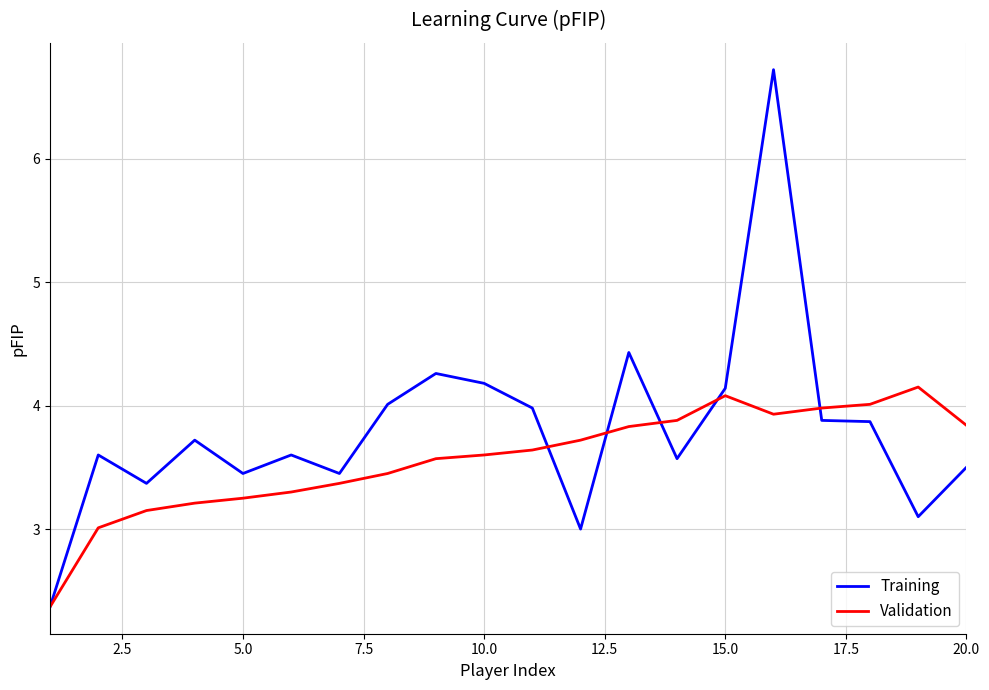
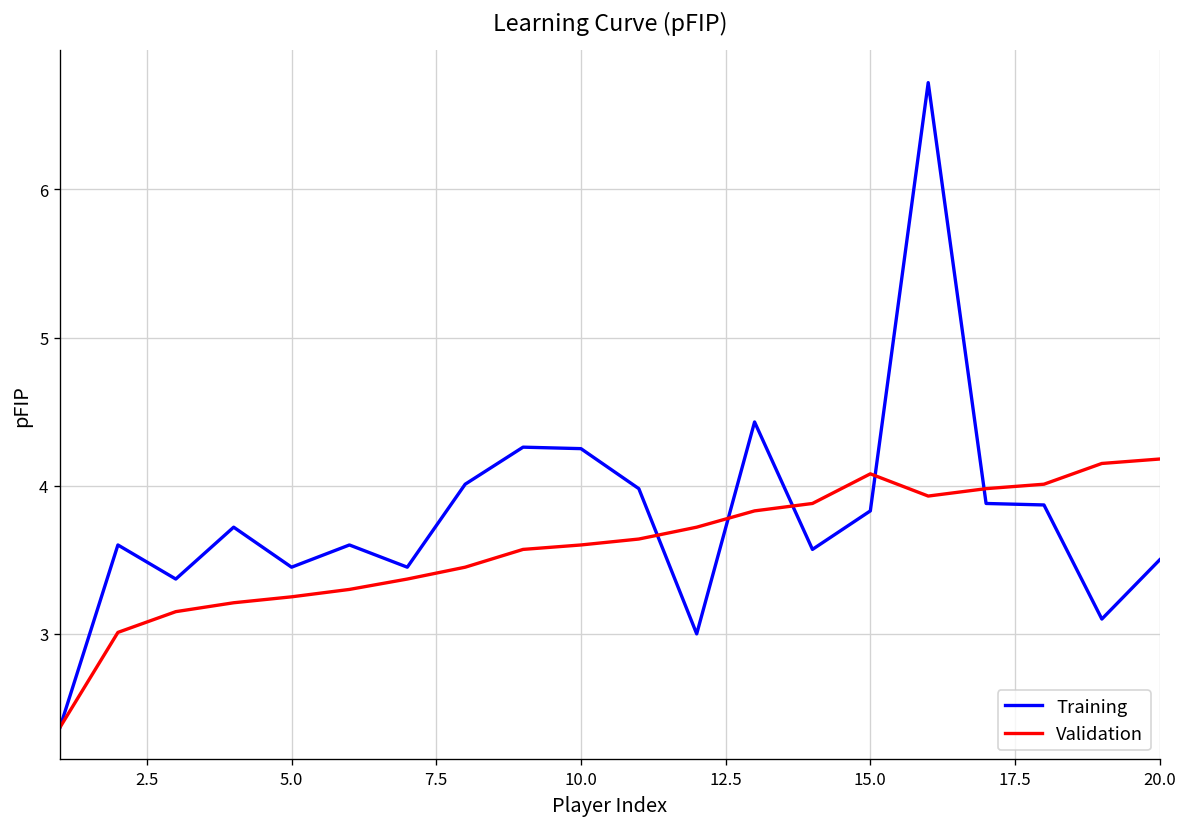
Training, 10.0: 4.18 -> 4.25
Training, 15.0: 4.14 -> 3.83
Validation, 20.0: 3.84 -> 4.18
